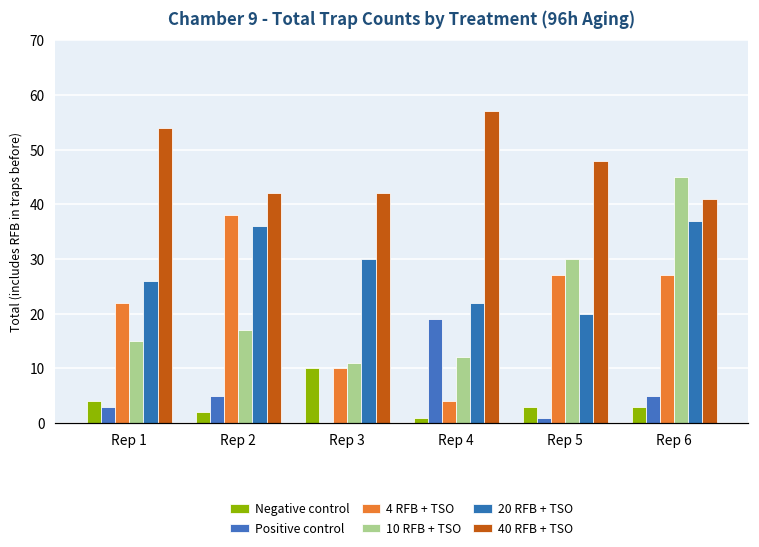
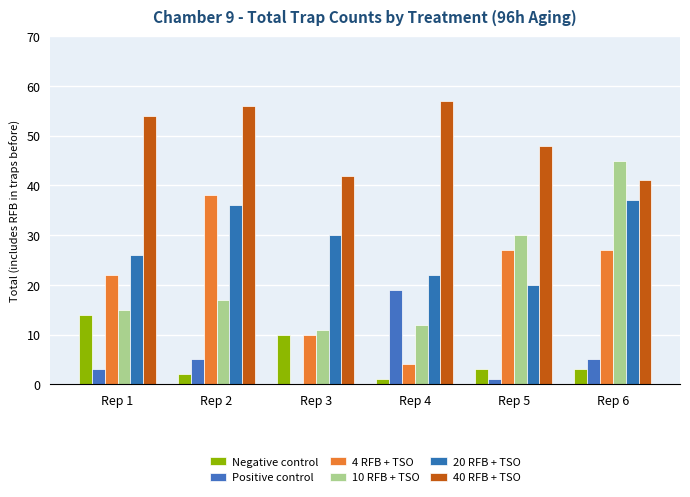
Negative control, Rep 1: 4 -> 14
40 RFB + TSO, Rep 2: 42 -> 56
